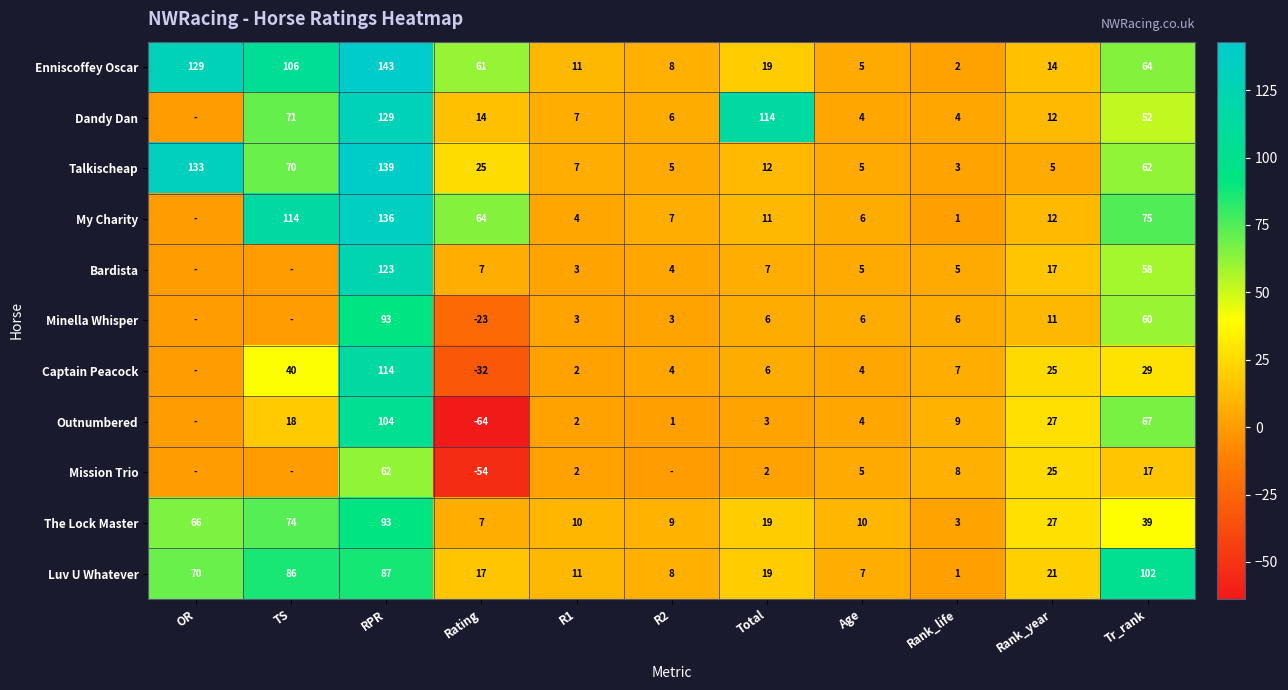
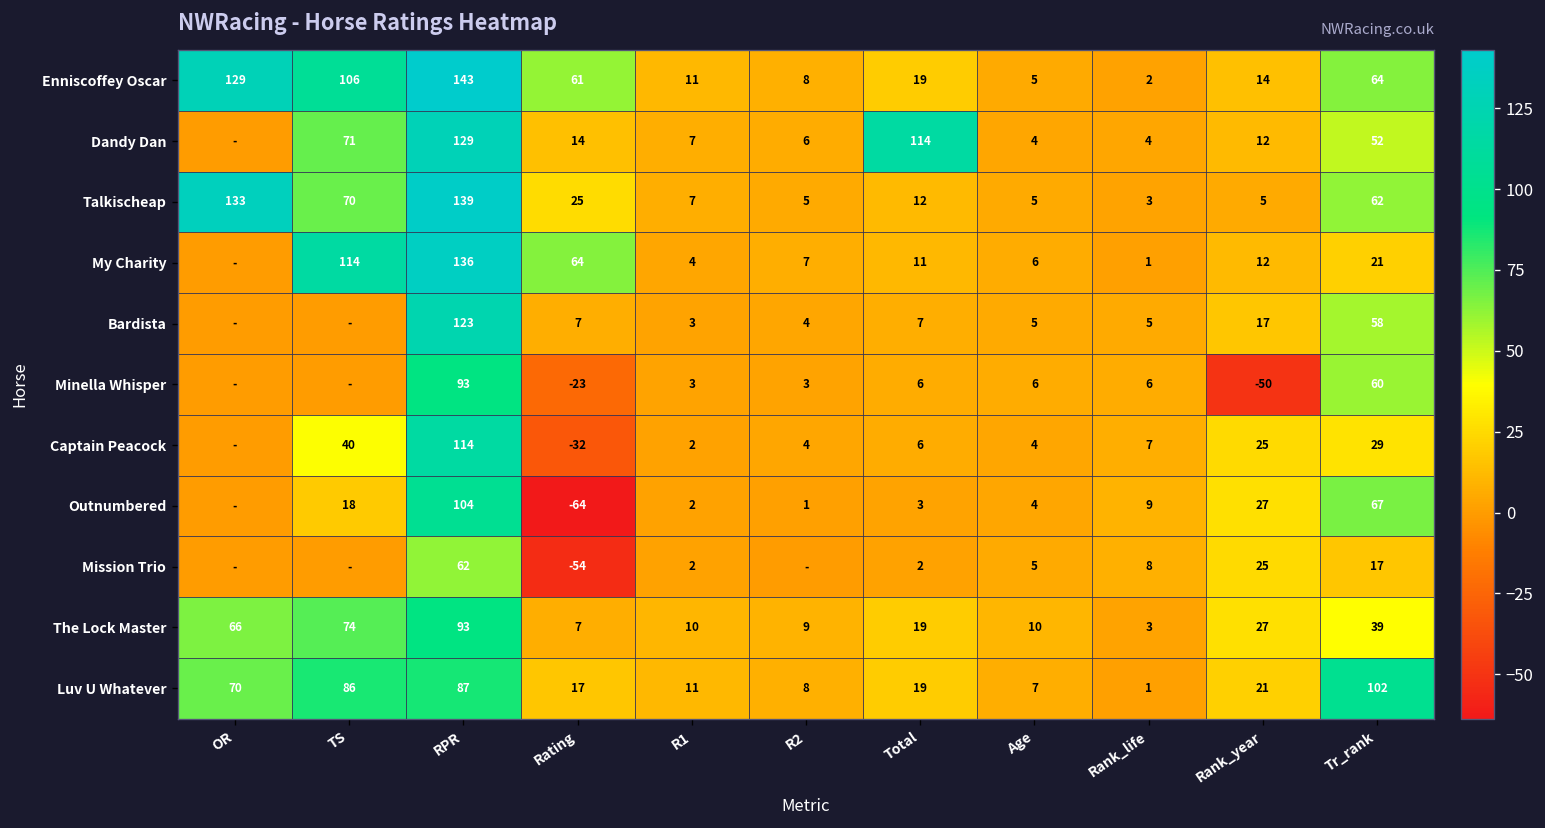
My Charity, Tr_rank: 75 -> 21
Minella Whisper, Rank_year: 11 -> -50
